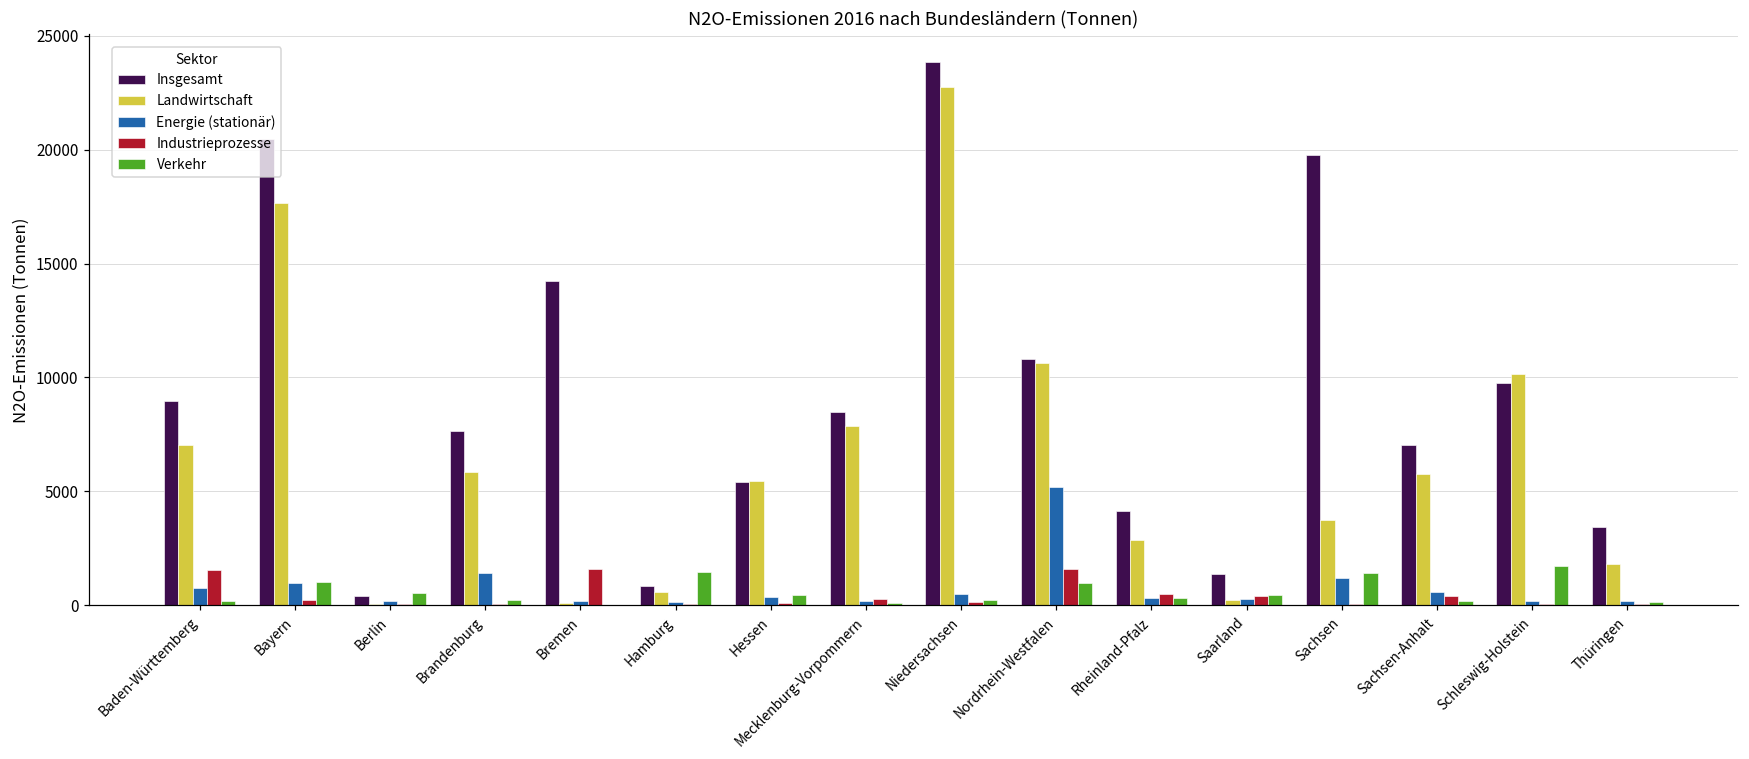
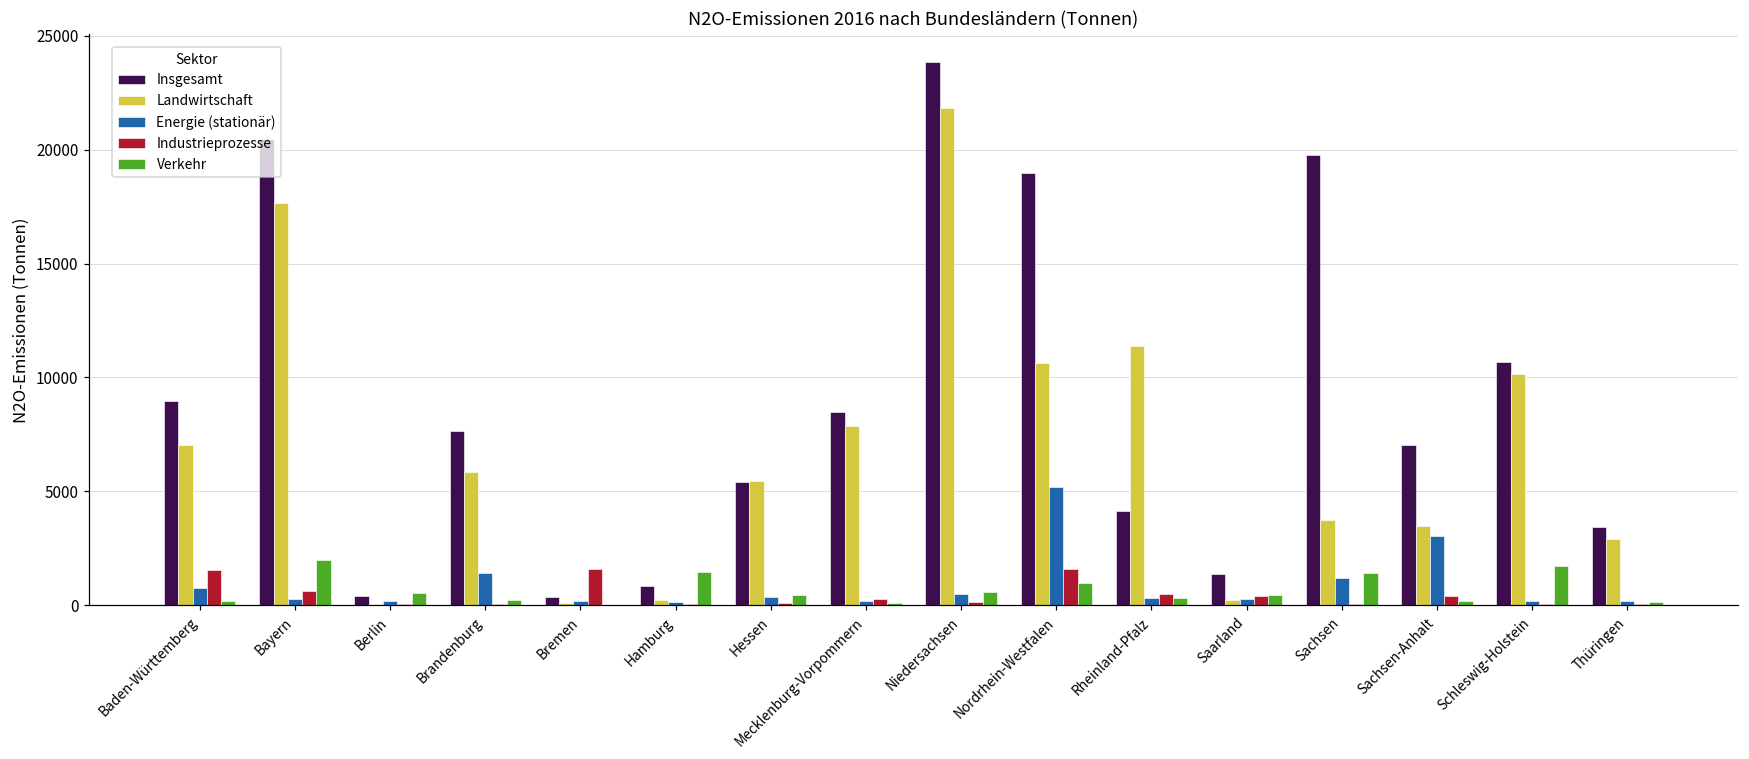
Energie (stationär), Bayern: 1000 -> 300
Industrieprozesse, Bayern: 200 -> 600
Verkehr, Bayern: 1000 -> 2000
Insgesamt, Bremen: 14200 -> 400
Landwirtschaft, Hamburg: 600 -> 200
Landwirtschaft, Niedersachsen: 22700 -> 21900
Verkehr, Niedersachsen: 200 -> 600
Insgesamt, Nordrhein-Westfalen: 10800 -> 19000
Landwirtschaft, Rheinland-Pfalz: 2800 -> 11400
Landwirtschaft, Sachsen-Anhalt: 5700 -> 3500
Energie (stationär), Sachsen-Anhalt: 600 -> 3000
Insgesamt, Schleswig-Holstein: 9700 -> 10700
Landwirtschaft, Thüringen: 1800 -> 2900
